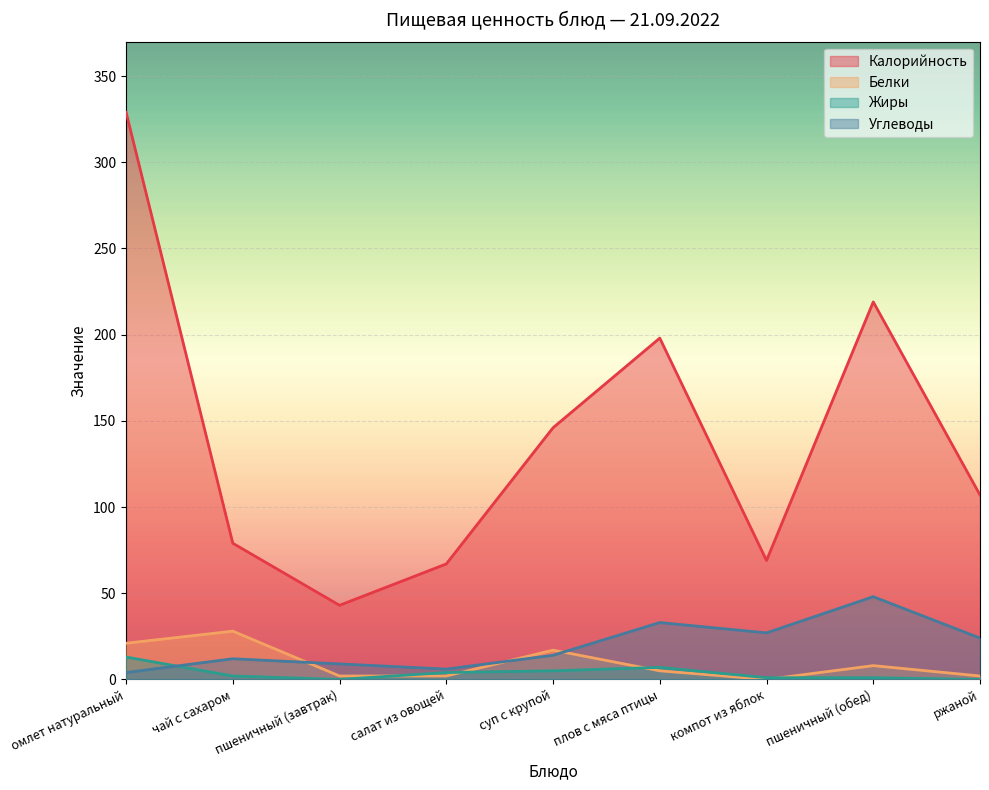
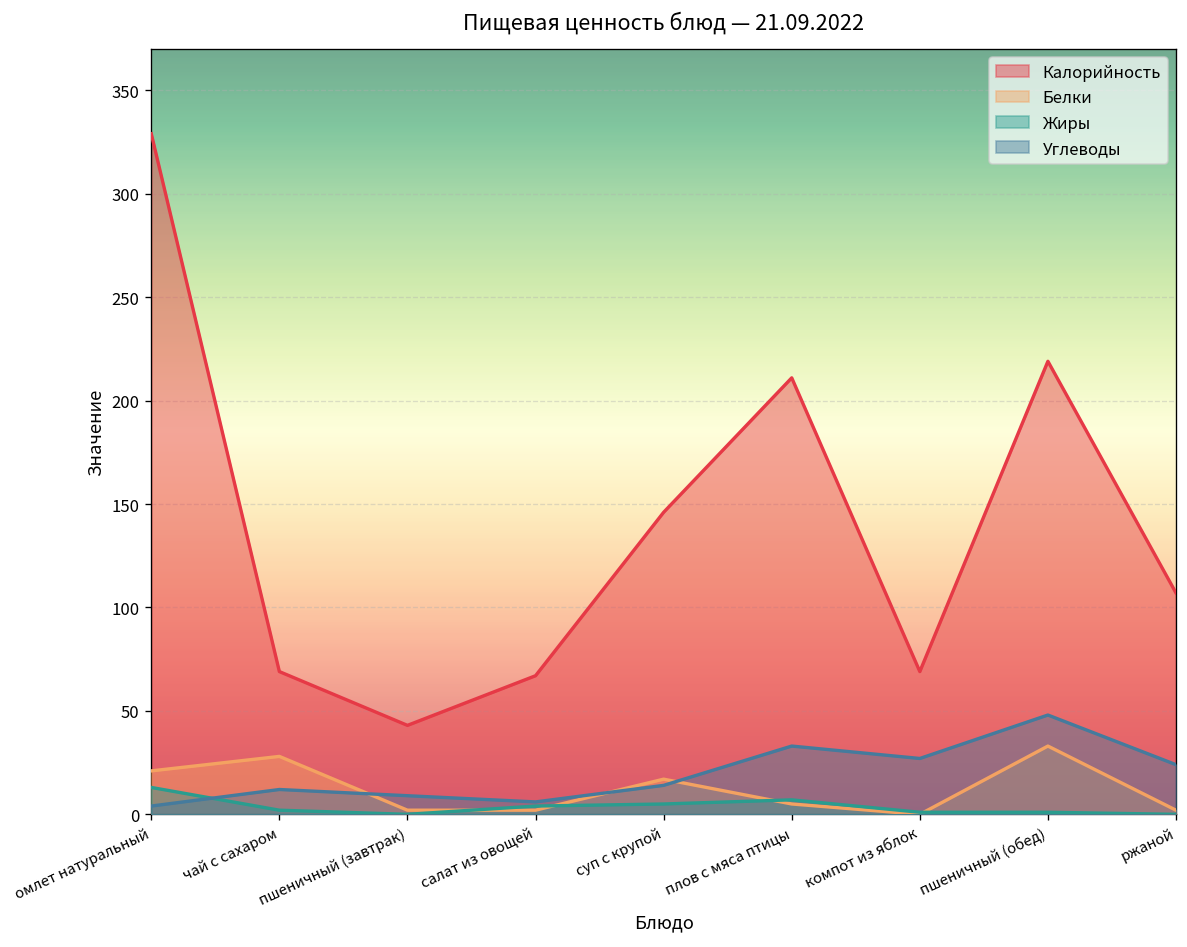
Калорийность, чай с сахаром: 79 -> 69
Калорийность, плов с мяса птицы: 198 -> 211
Белки, пшеничный (обед): 8 -> 33
